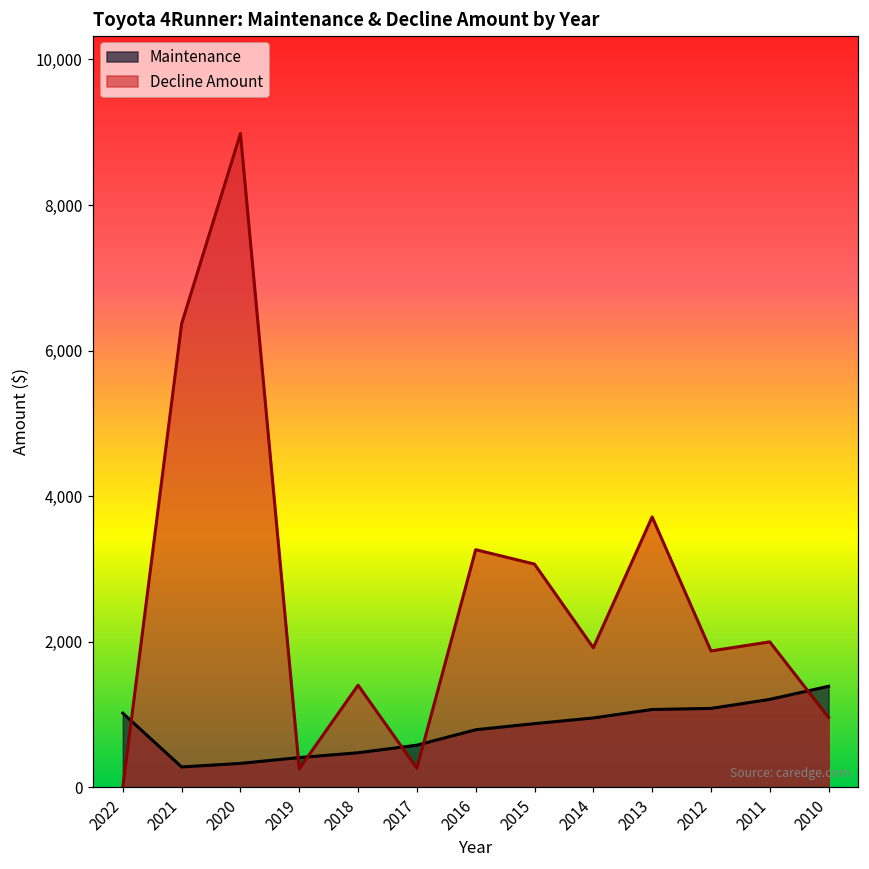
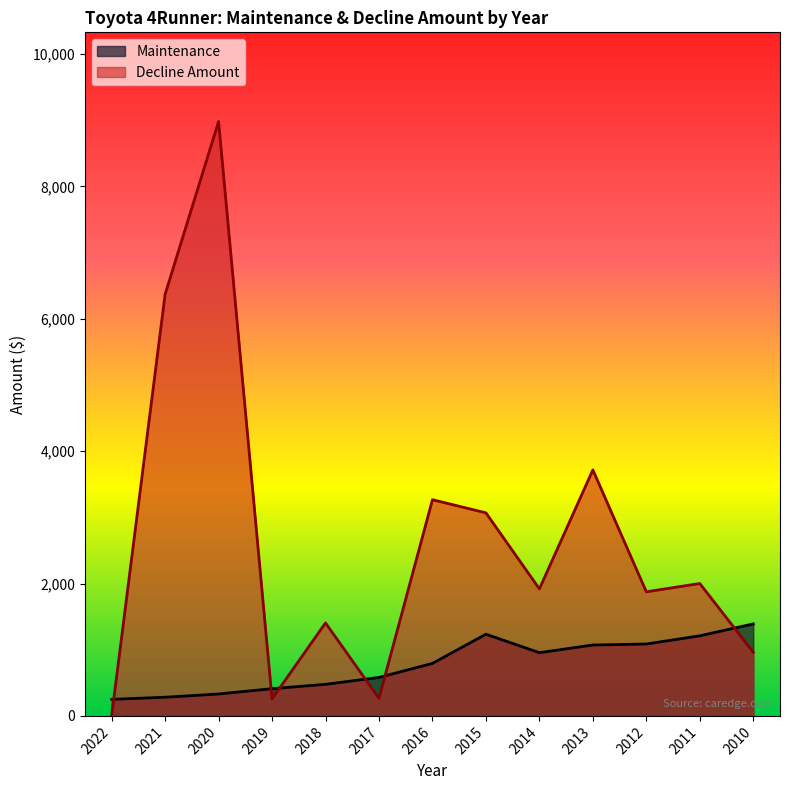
Maintenance, 2022: 1,000 -> 300
Maintenance, 2015: 900 -> 1,200
